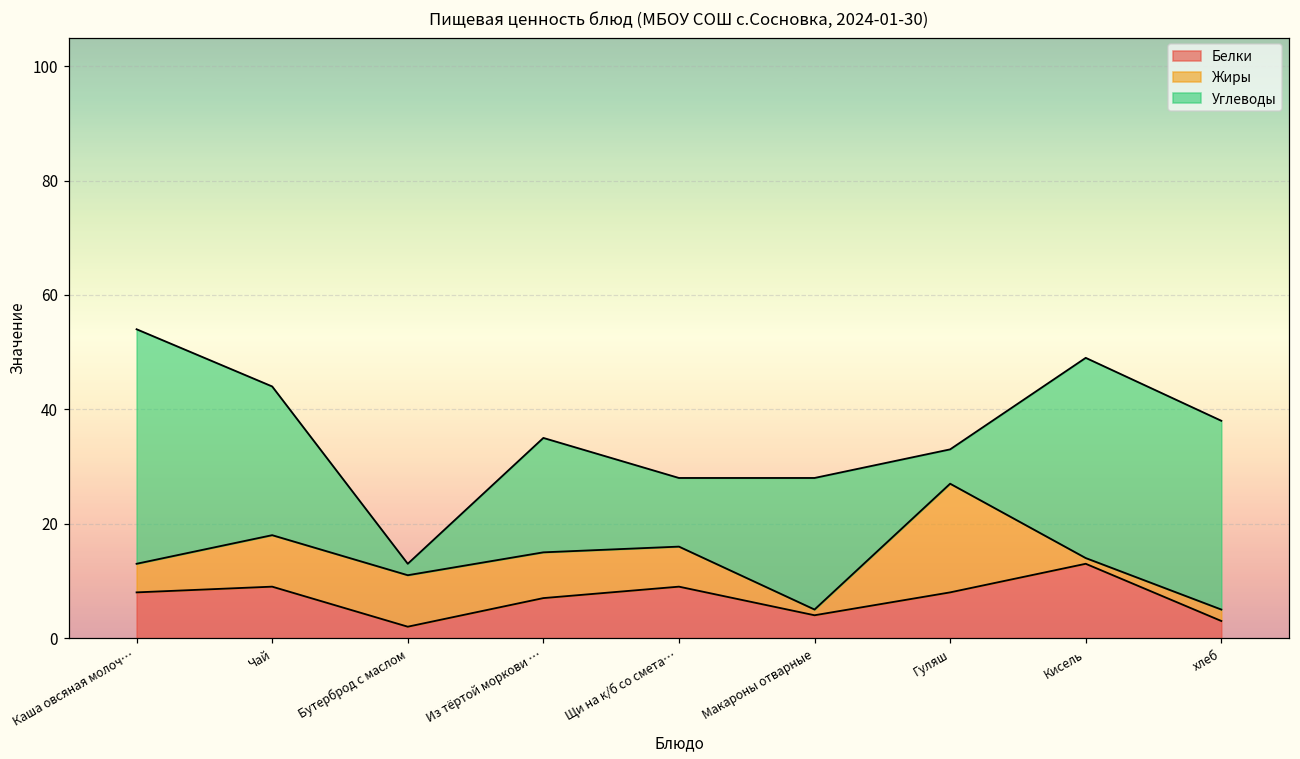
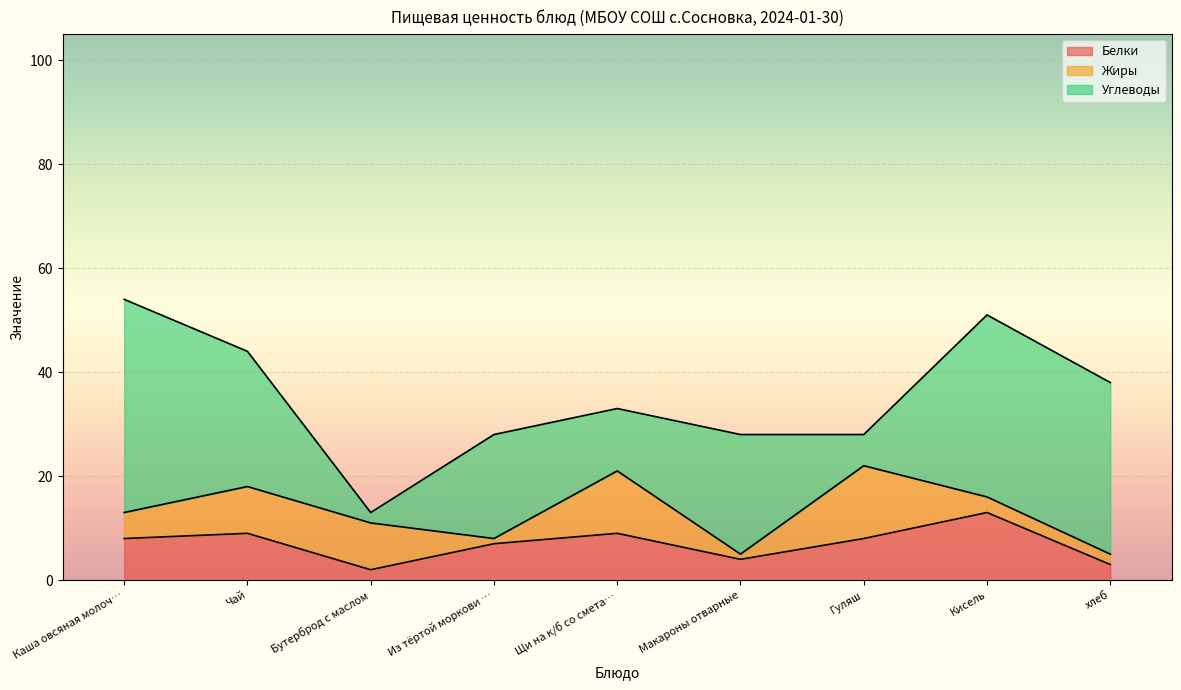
Жиры, Из тёртой моркови …: 8 -> 1
Жиры, Щи на к/б со смета…: 7 -> 12
Жиры, Гуляш: 19 -> 14
Жиры, Кисель: 1 -> 3
